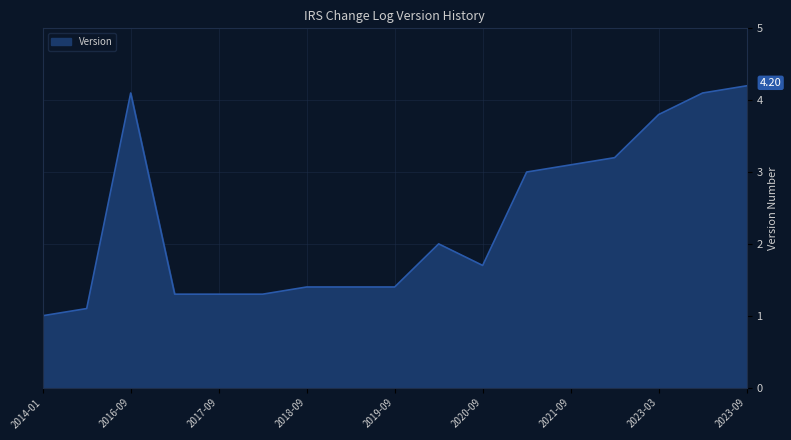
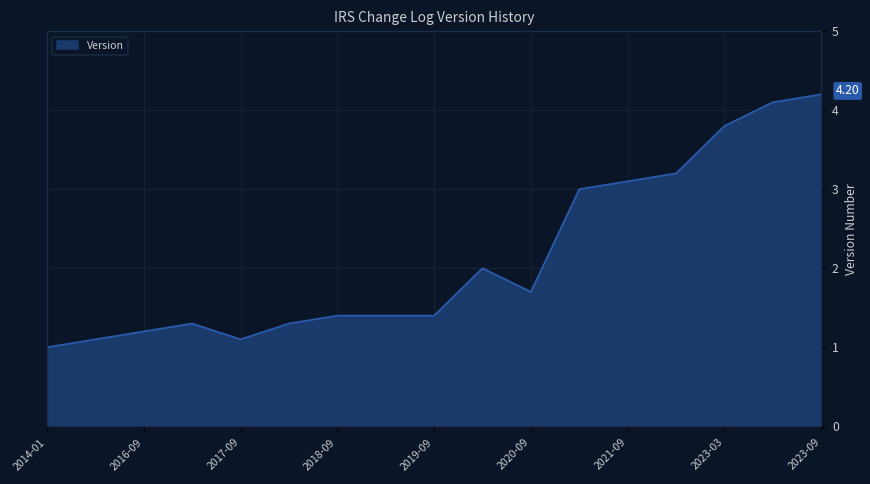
2016-09: 4.1 -> 1.2
2017-09: 1.3 -> 1.1
